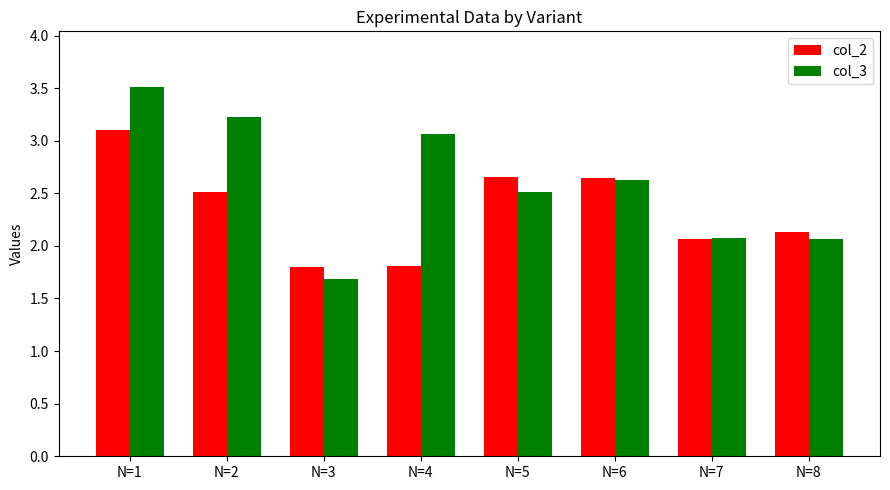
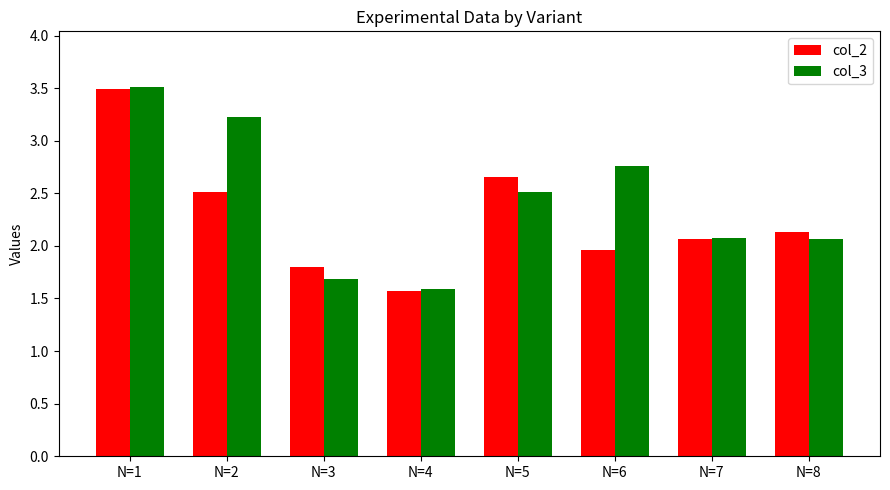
col_2, N=1: 3.10 -> 3.49
col_2, N=4: 1.81 -> 1.58
col_3, N=4: 3.07 -> 1.59
col_2, N=6: 2.64 -> 1.96
col_3, N=6: 2.63 -> 2.76
